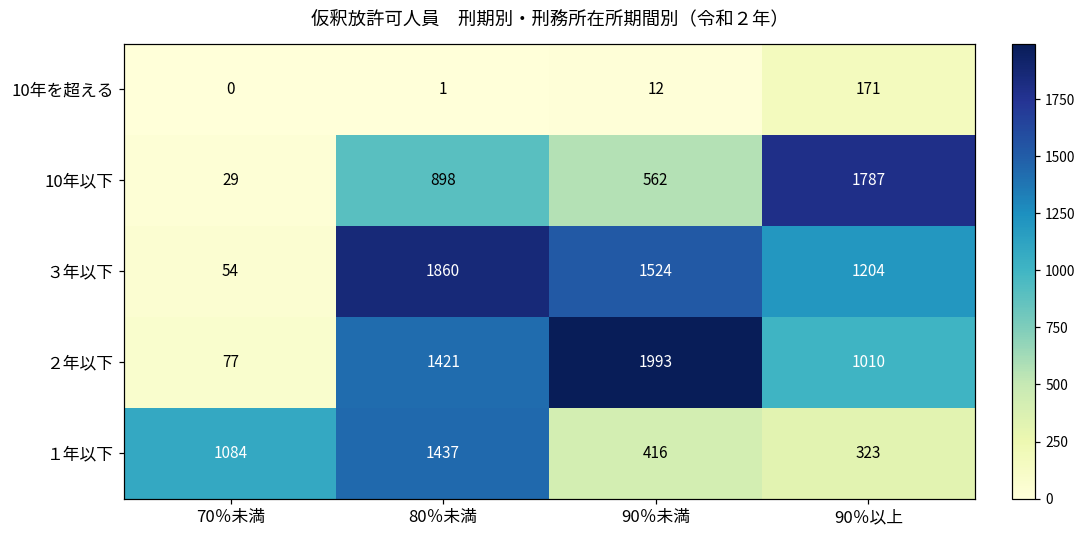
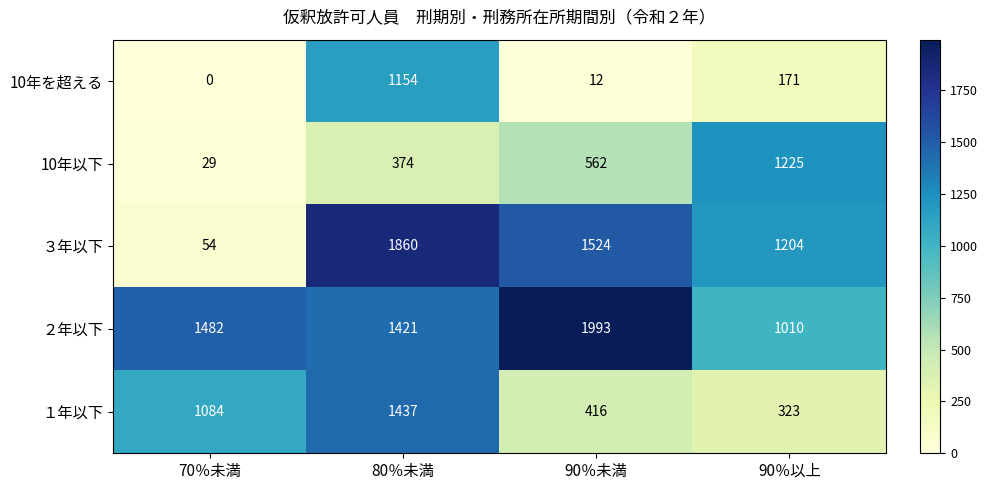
10年を超える, 80％未満: 1 -> 1154
10年以下, 80％未満: 898 -> 374
10年以下, 90％以上: 1787 -> 1225
２年以下, 70％未満: 77 -> 1482
